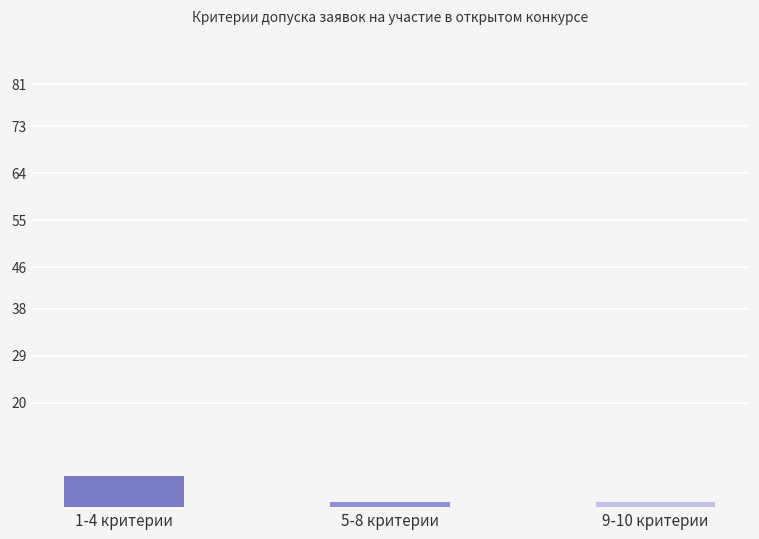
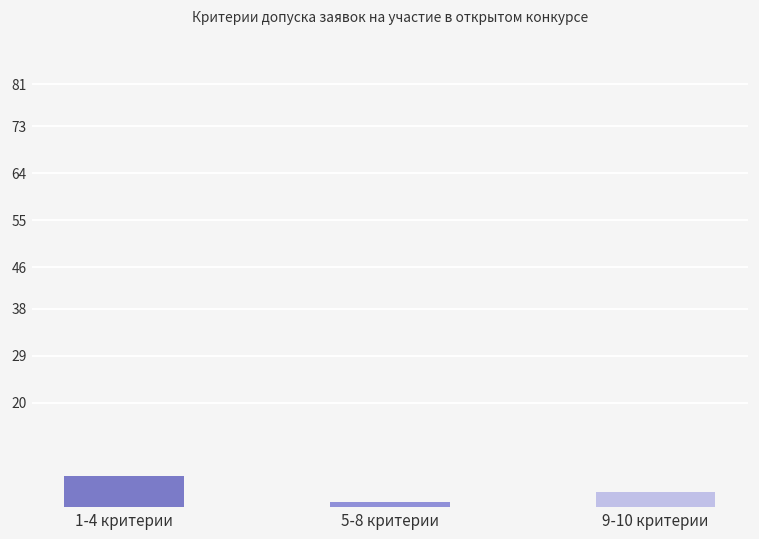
9-10 критерии: 1 -> 3
